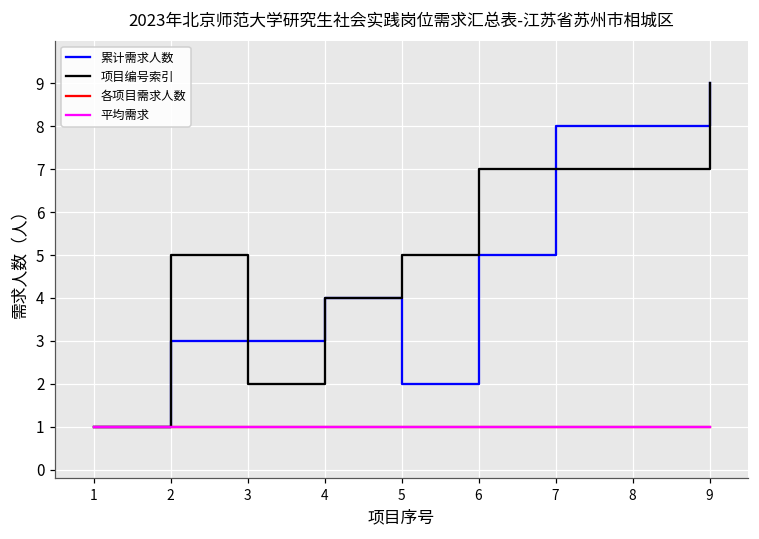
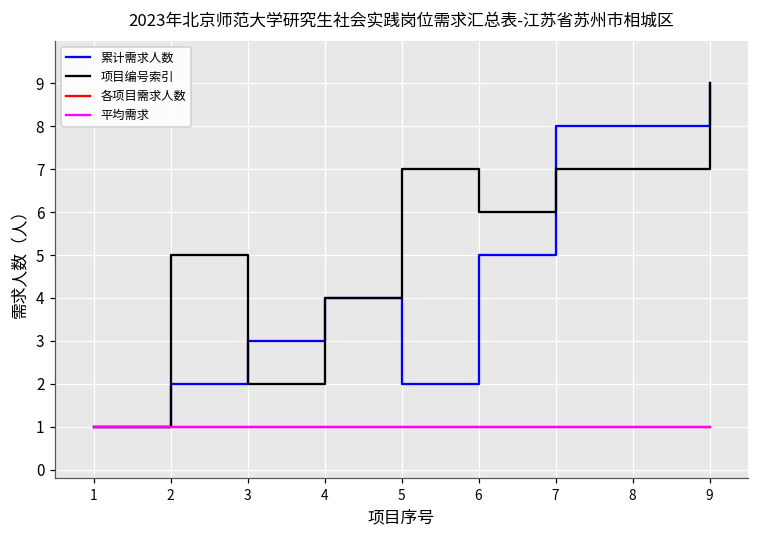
累计需求人数, 2: 3 -> 2
项目编号索引, 5: 5 -> 7
项目编号索引, 6: 7 -> 6
